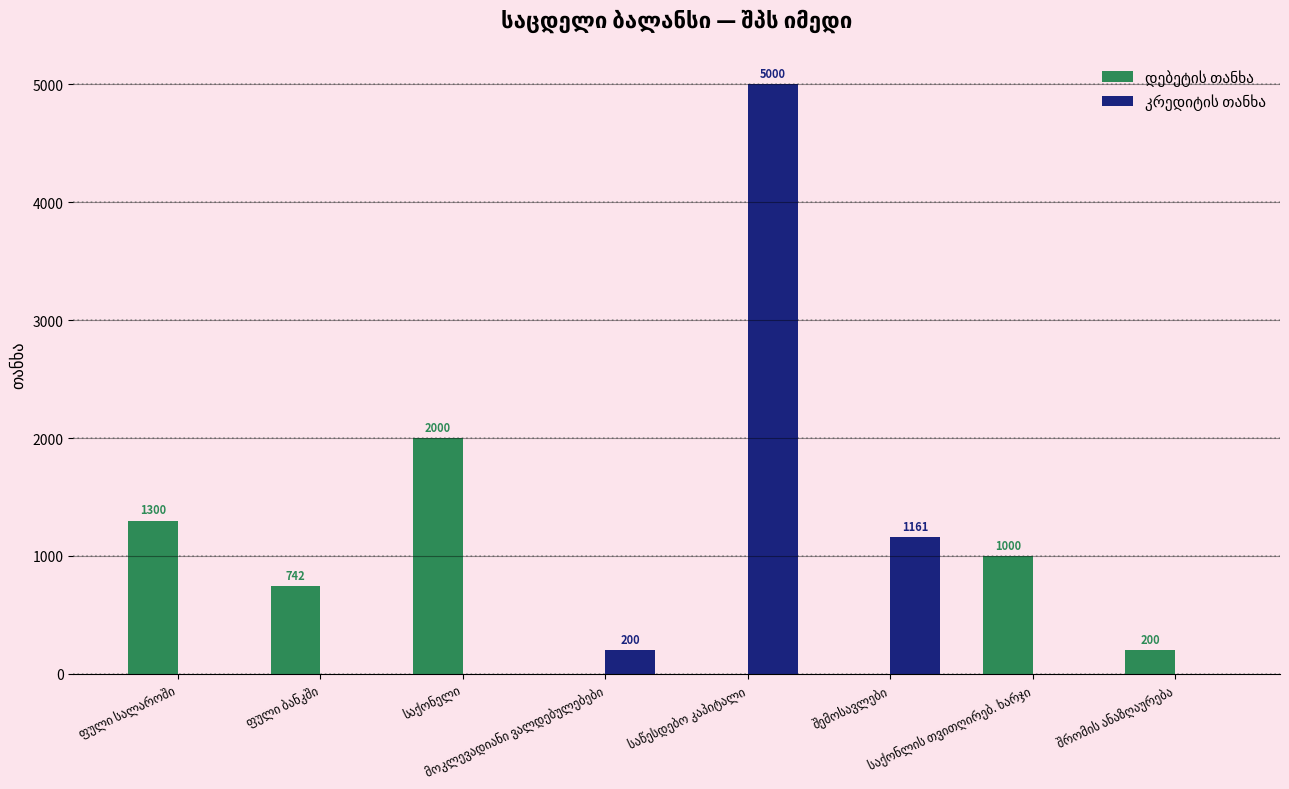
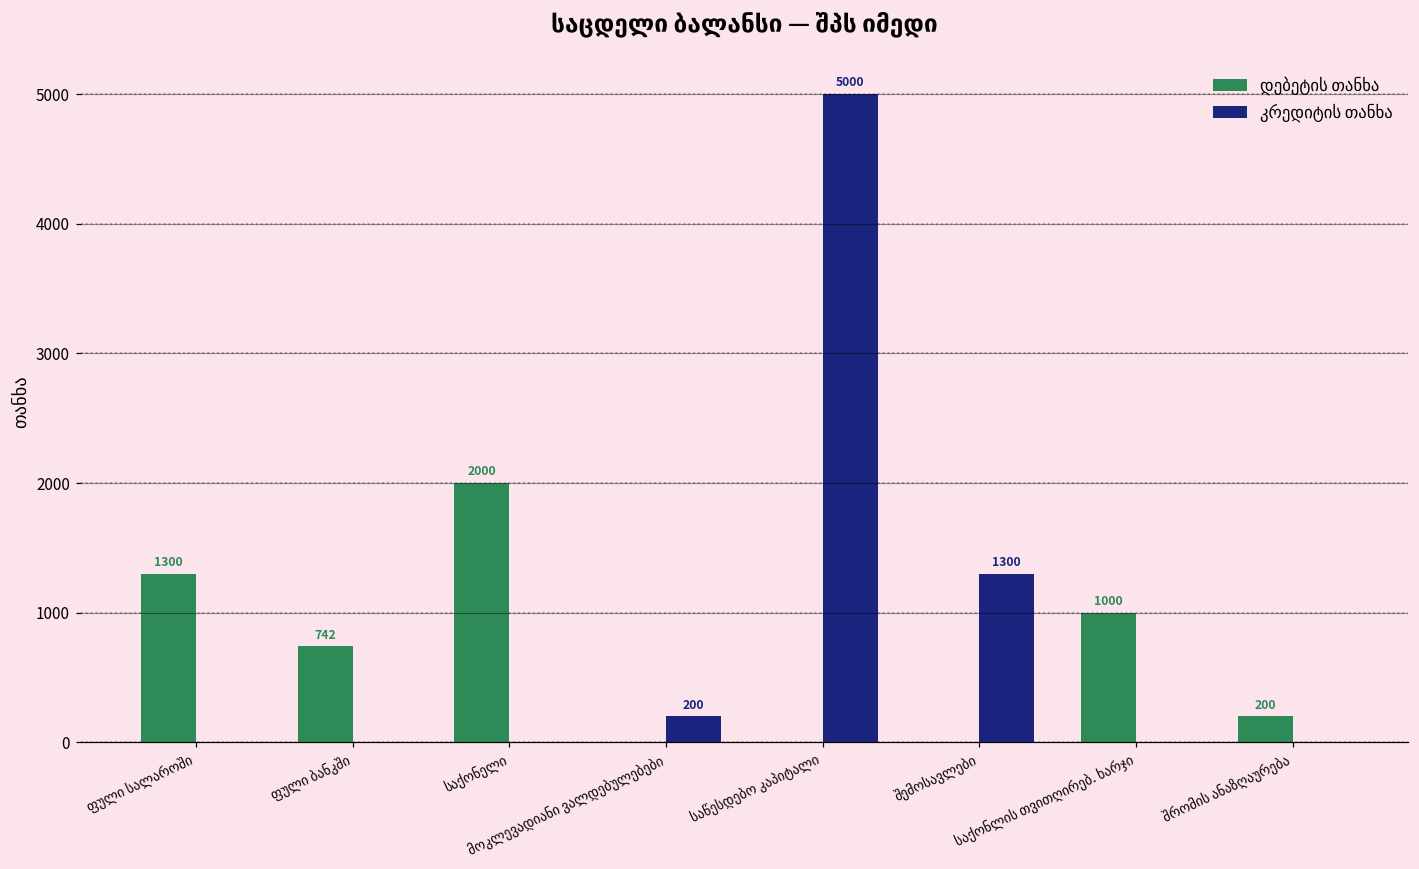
კრედიტის თანხა, შემოსავლები: 1161 -> 1300
